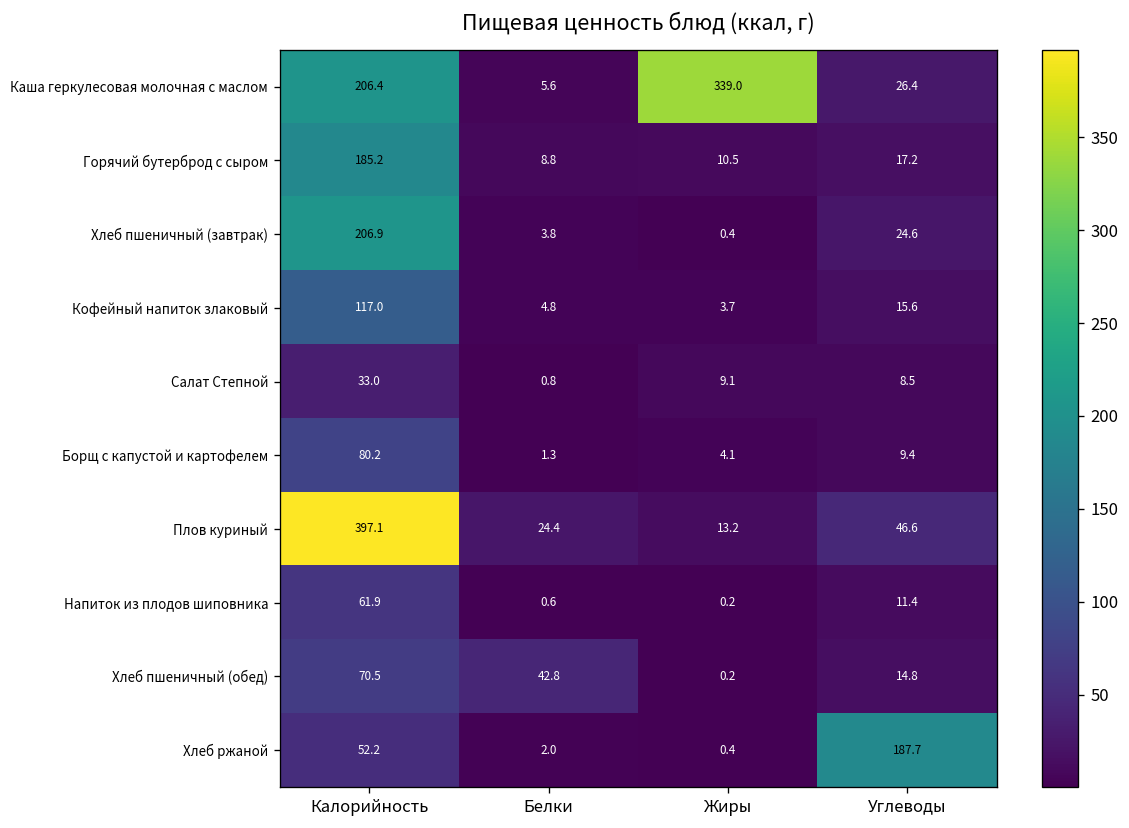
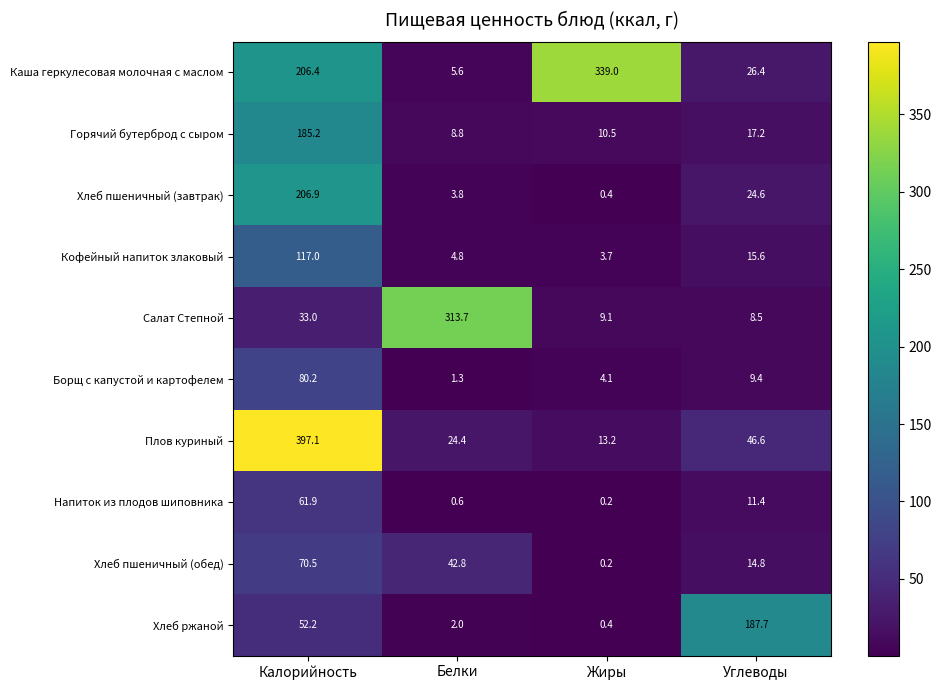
Салат Степной, Белки: 0.8 -> 313.7
